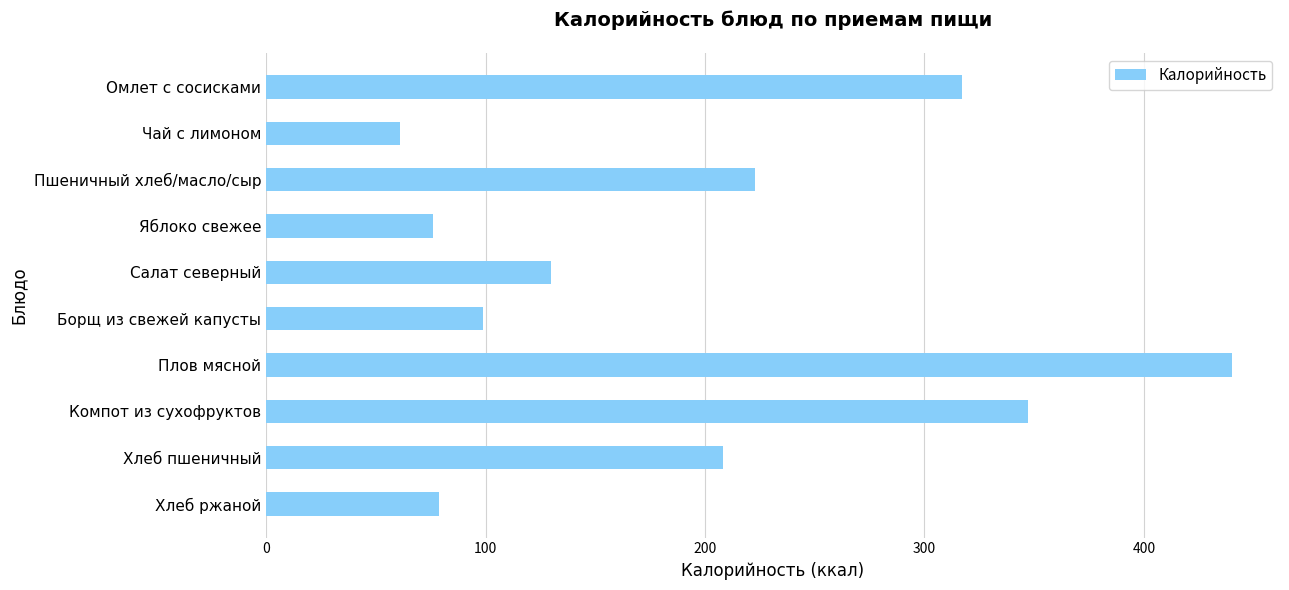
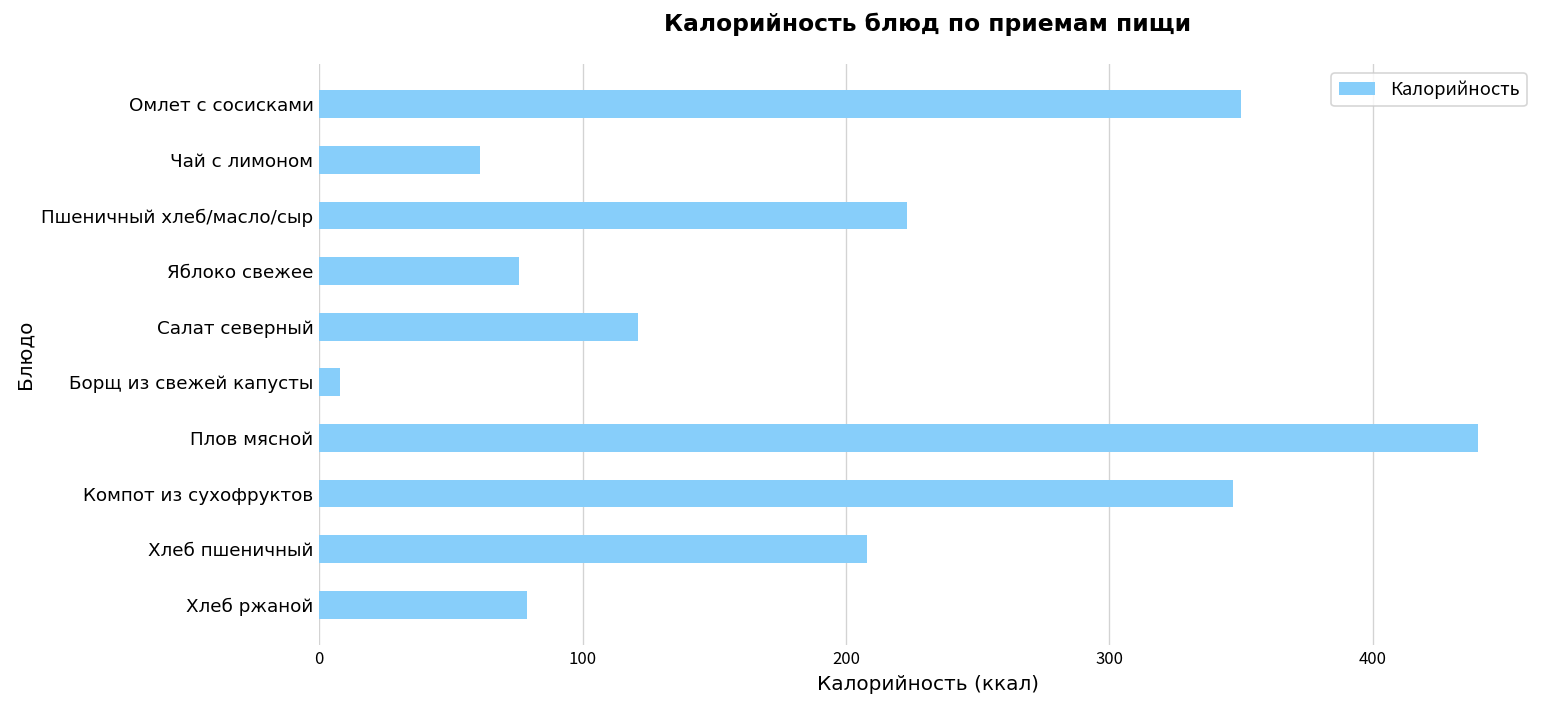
Омлет с сосисками: 317 -> 350
Салат северный: 130 -> 121
Борщ из свежей капусты: 99 -> 8
